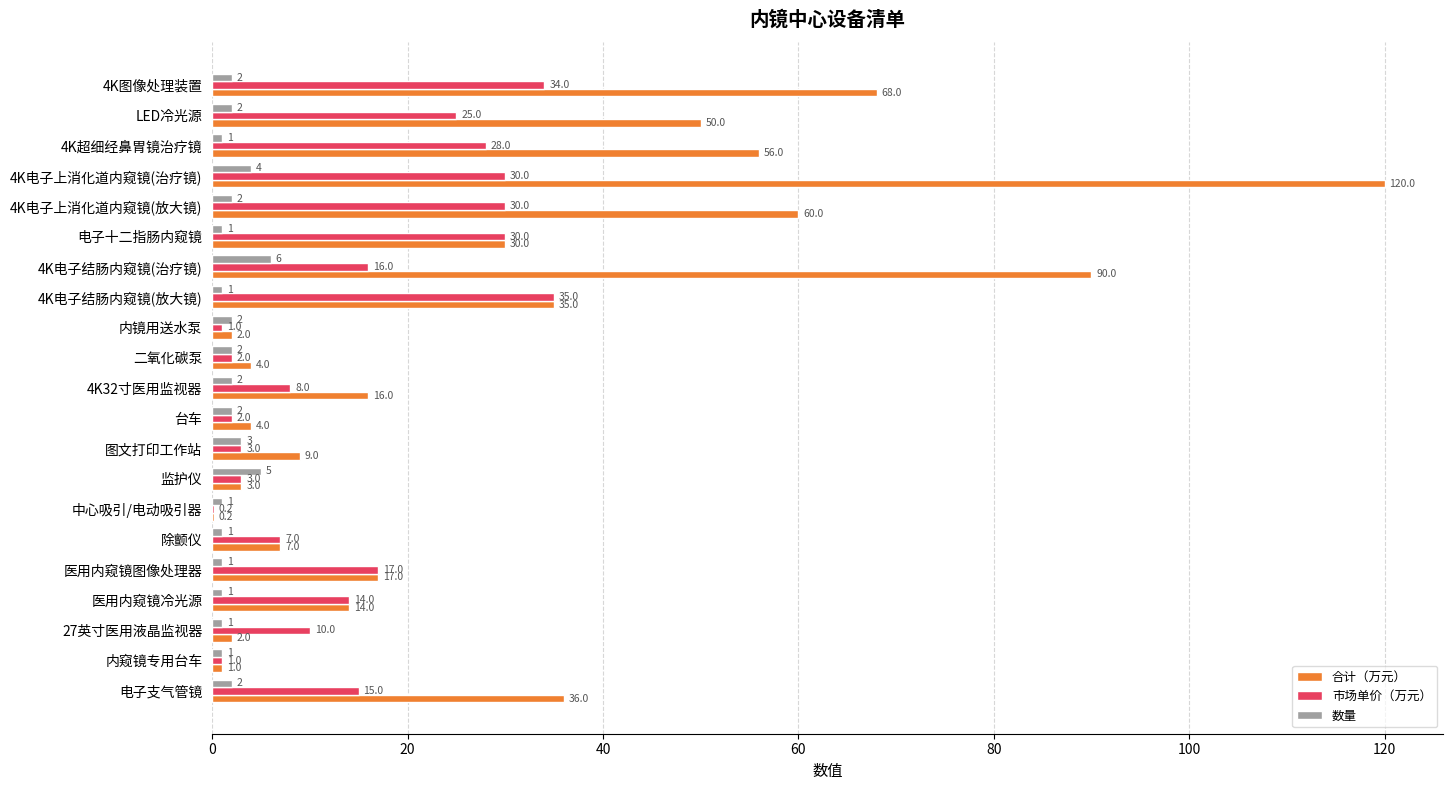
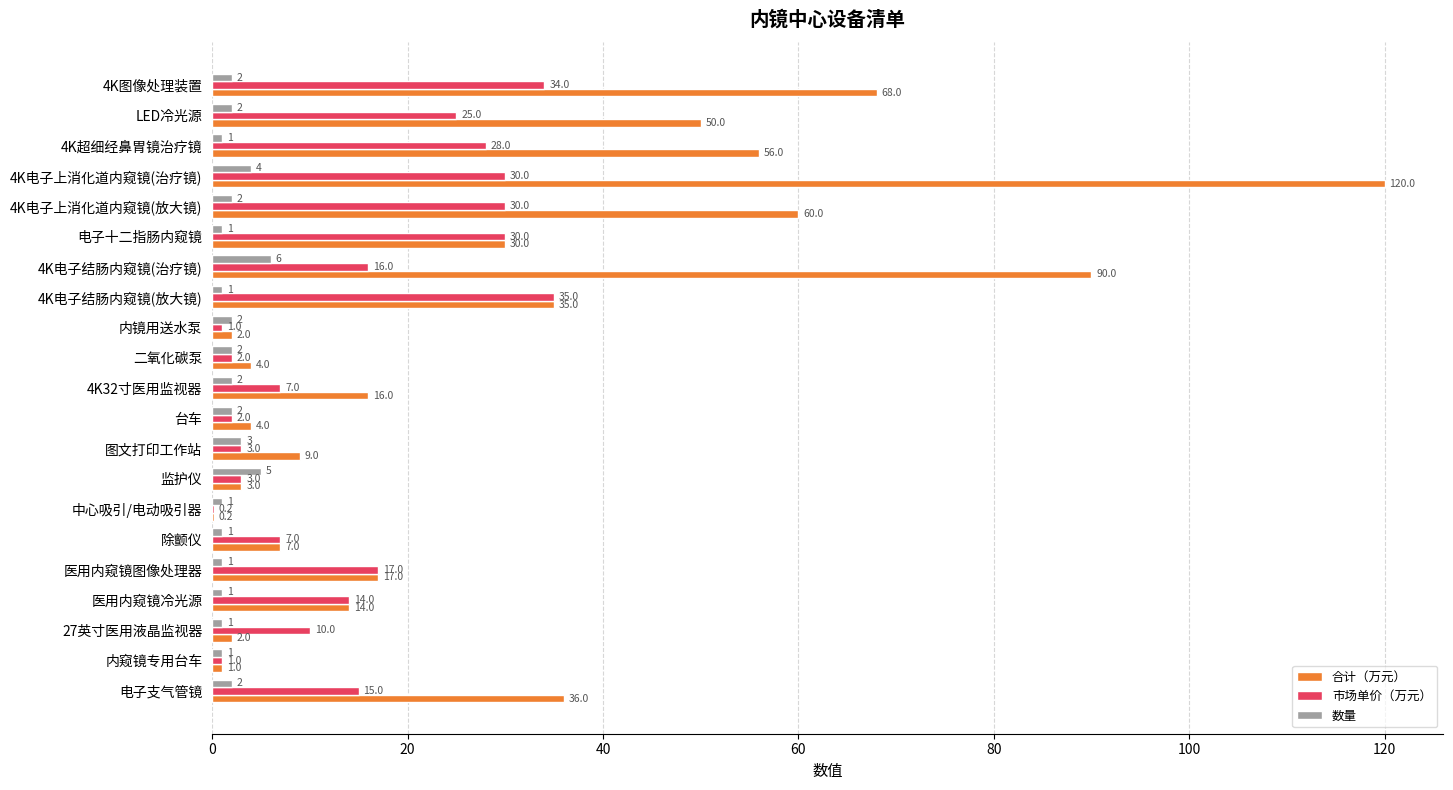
市场单价（万元）, 4K32寸医用监视器: 8.0 -> 7.0
